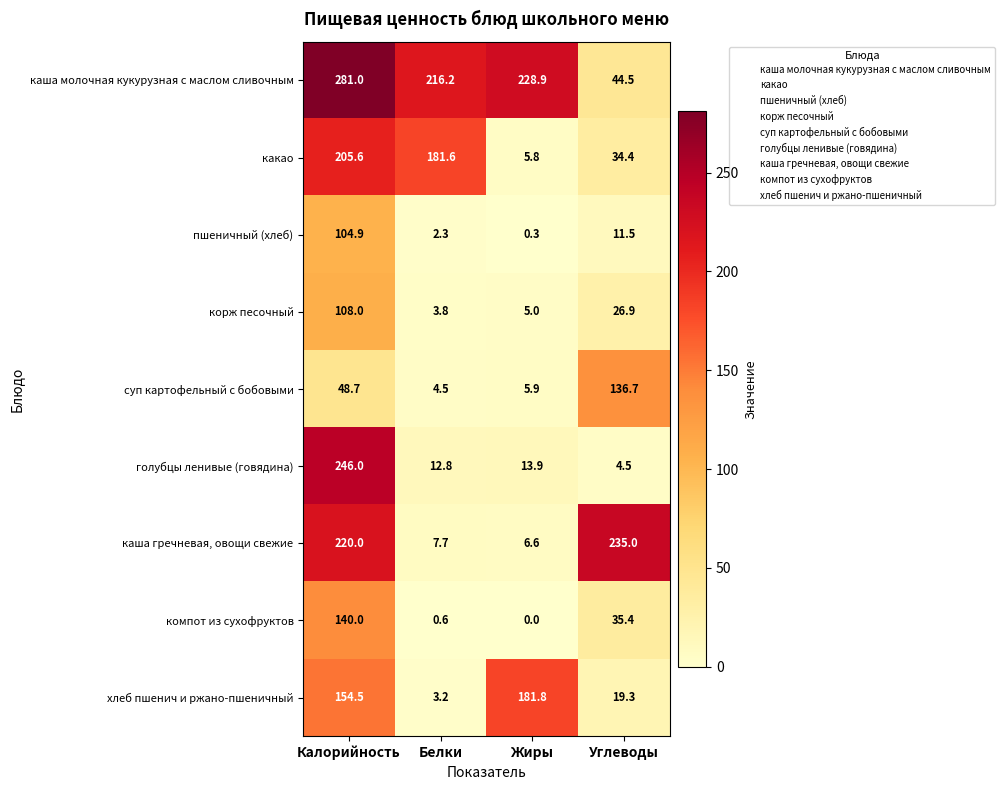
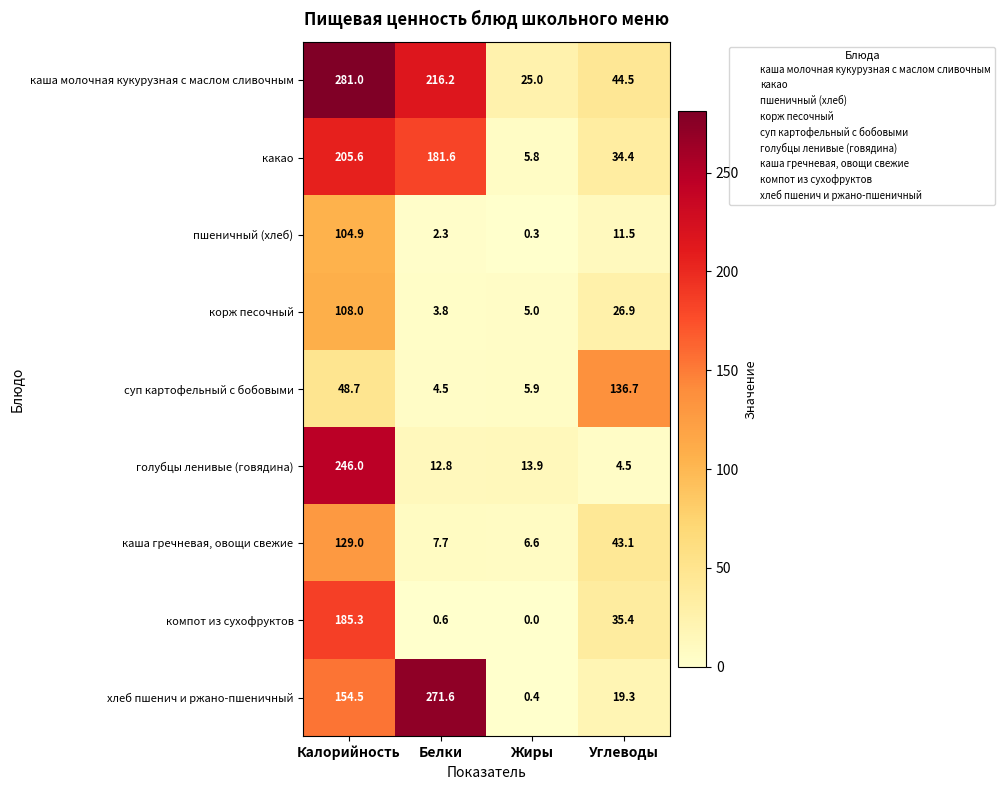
каша молочная кукурузная с маслом сливочным, Жиры: 228.9 -> 25.0
каша гречневая, овощи свежие, Калорийность: 220.0 -> 129.0
каша гречневая, овощи свежие, Углеводы: 235.0 -> 43.1
компот из сухофруктов, Калорийность: 140.0 -> 185.3
хлеб пшенич и ржано-пшеничный, Белки: 3.2 -> 271.6
хлеб пшенич и ржано-пшеничный, Жиры: 181.8 -> 0.4
